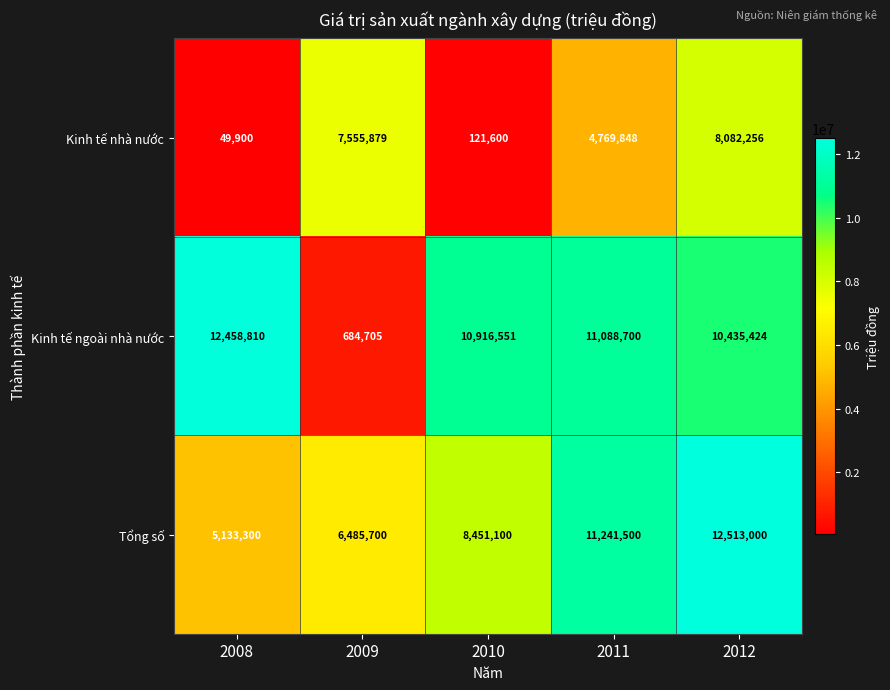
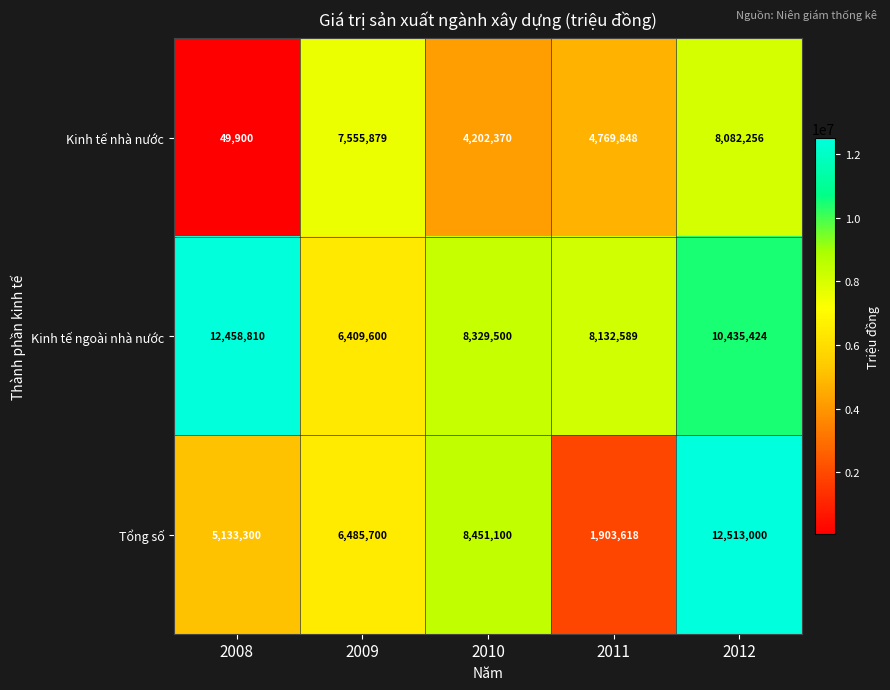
Kinh tế nhà nước, 2010: 121,600 -> 4,202,370
Kinh tế ngoài nhà nước, 2009: 684,705 -> 6,409,600
Kinh tế ngoài nhà nước, 2010: 10,916,551 -> 8,329,500
Kinh tế ngoài nhà nước, 2011: 11,088,700 -> 8,132,589
Tổng số, 2011: 11,241,500 -> 1,903,618
